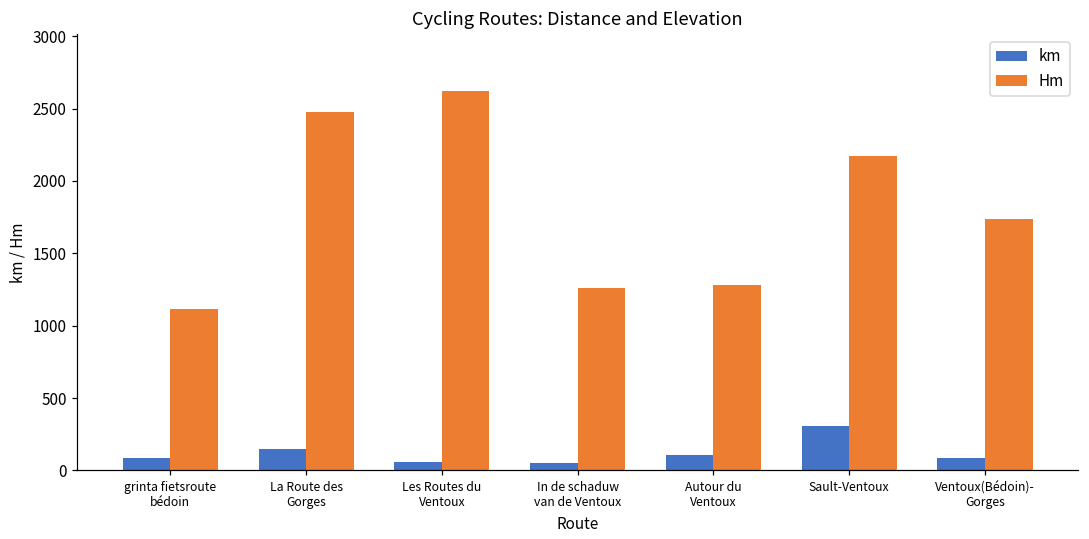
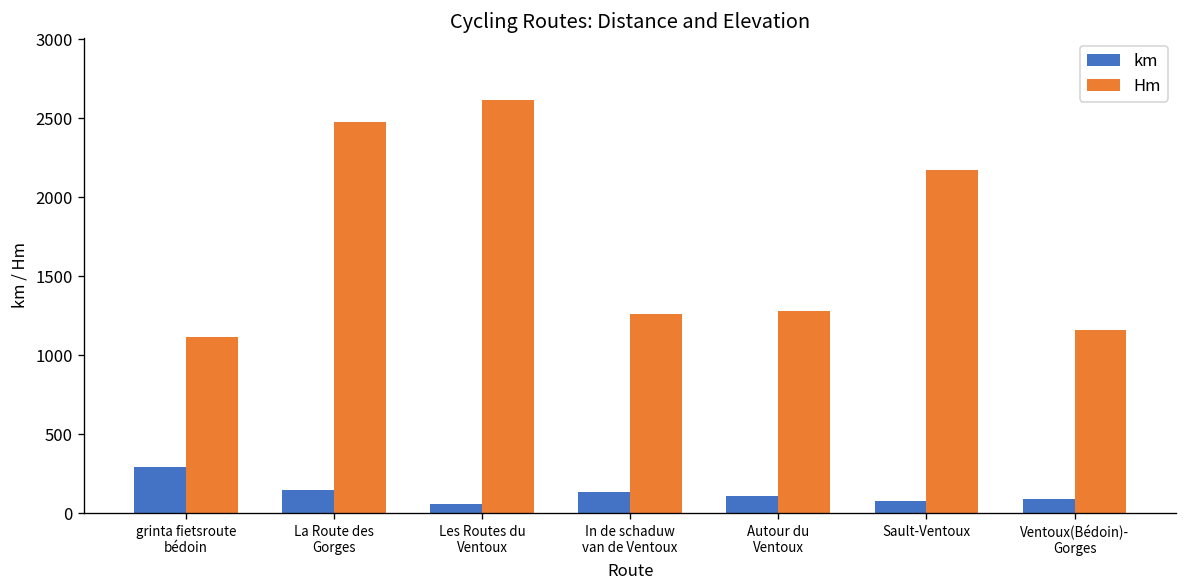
km, grinta fietsroute bédoin: 90 -> 290
km, In de schaduw van de Ventoux: 50 -> 140
km, Sault-Ventoux: 310 -> 80
Hm, Ventoux(Bédoin)- Gorges: 1730 -> 1160
